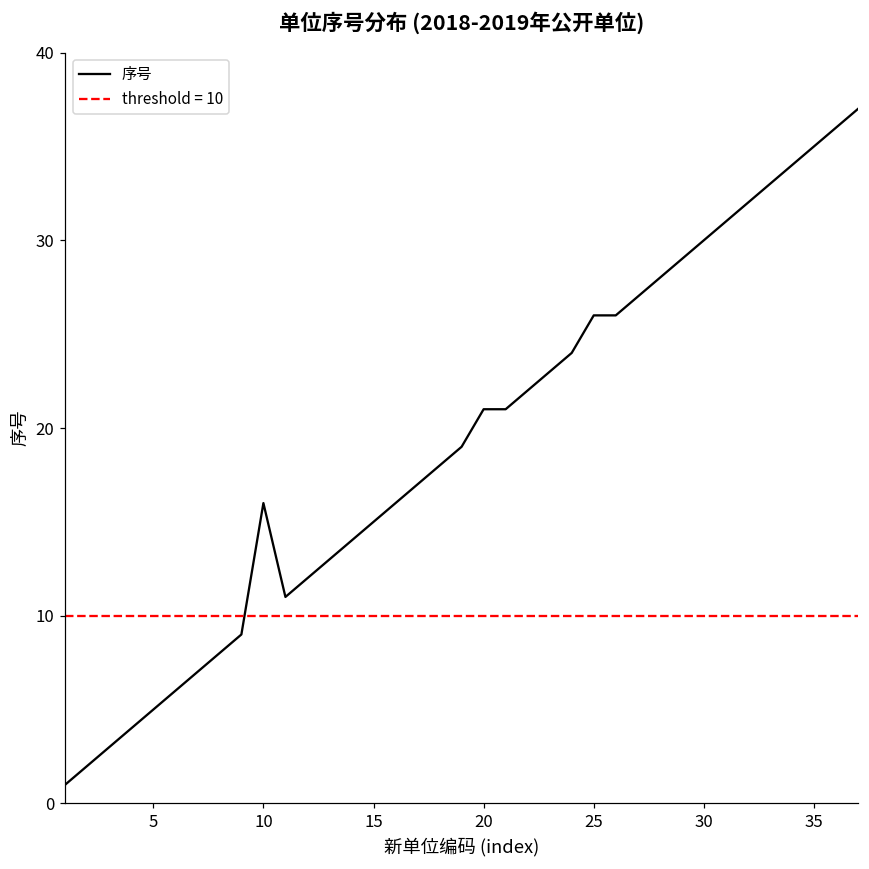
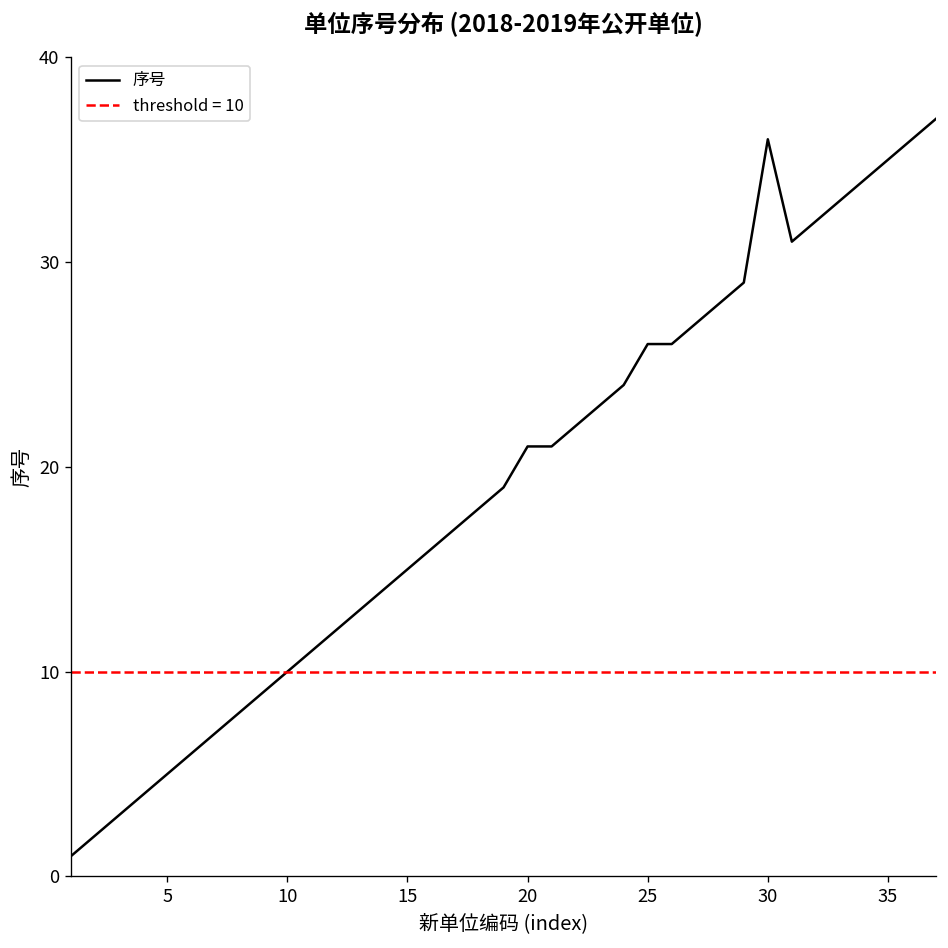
10: 16 -> 10
30: 30 -> 36
